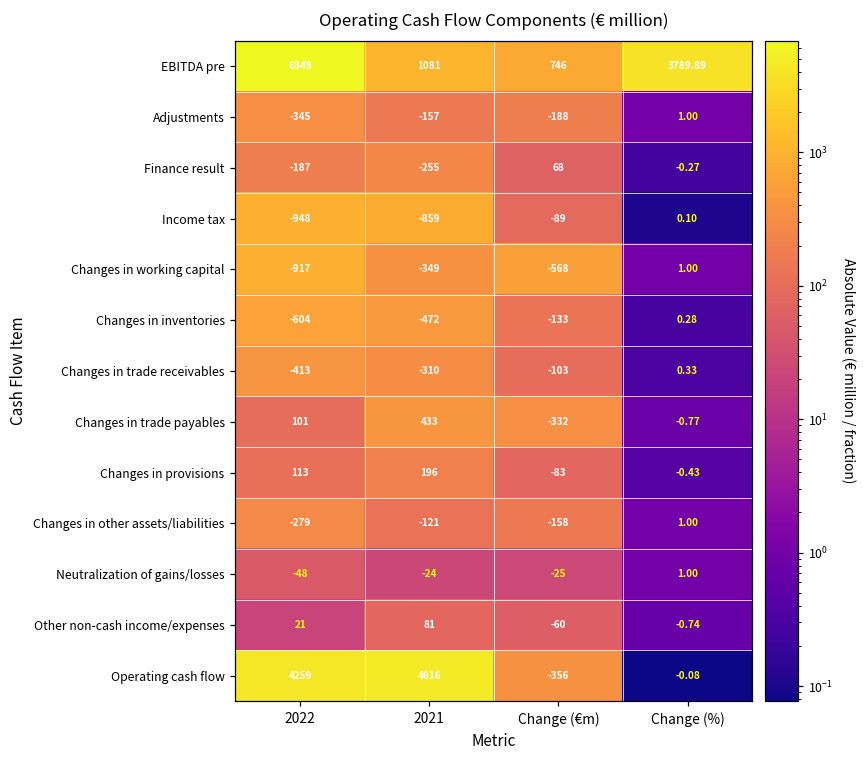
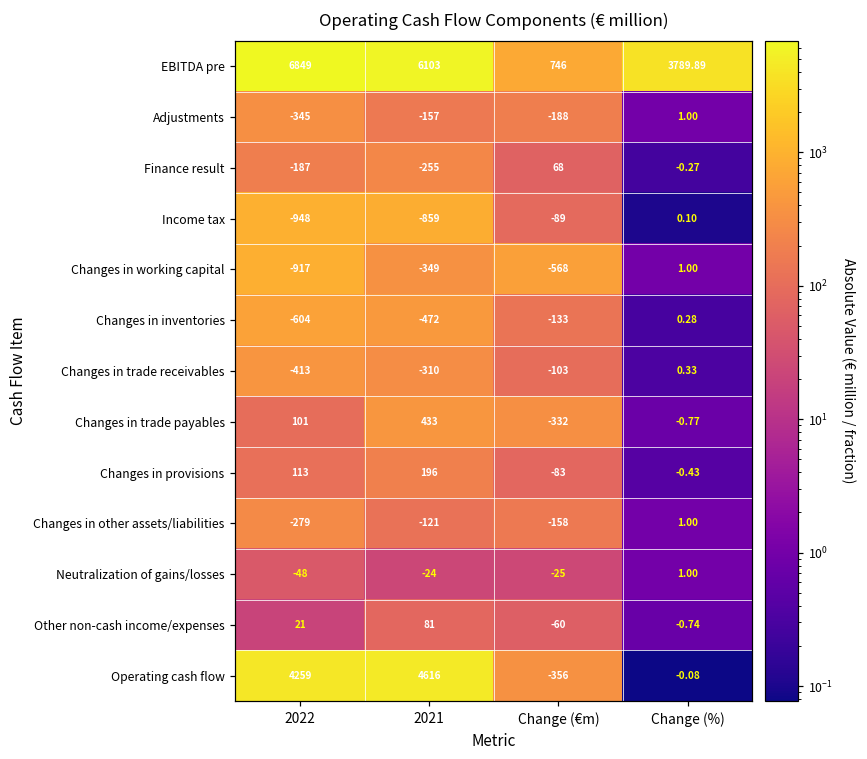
EBITDA pre, 2021: 1081 -> 6103
